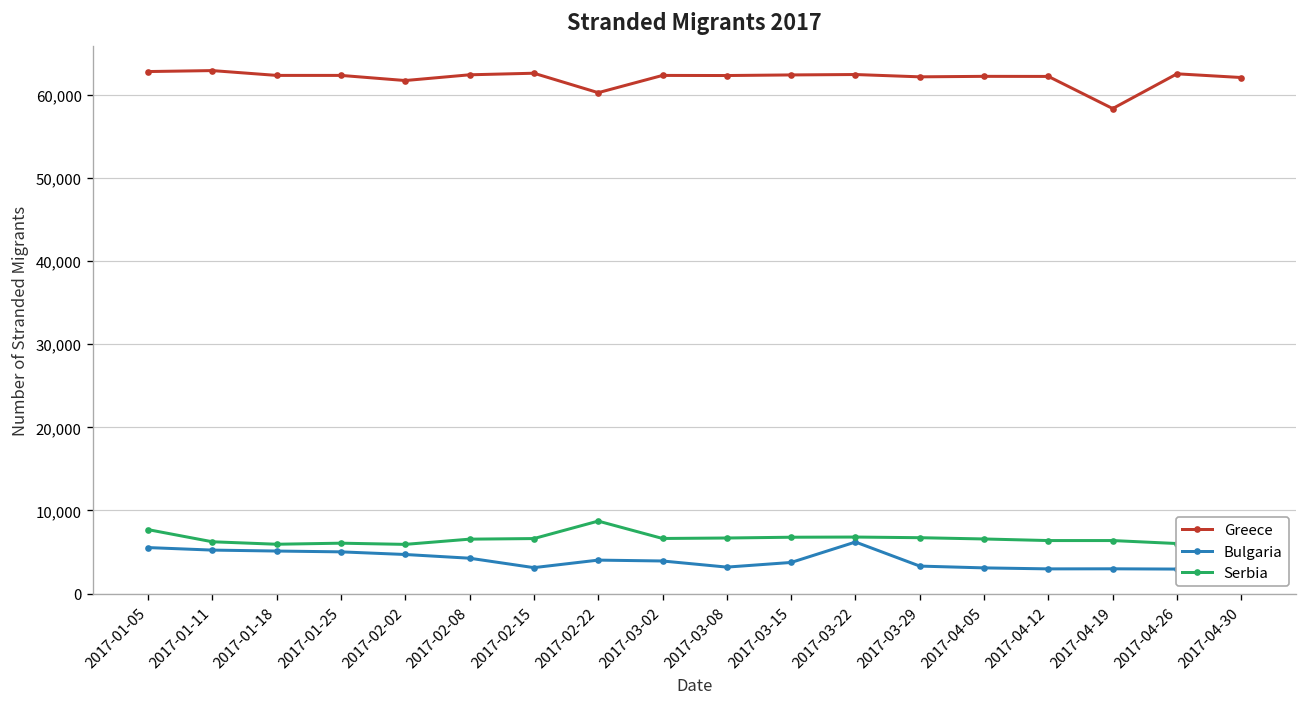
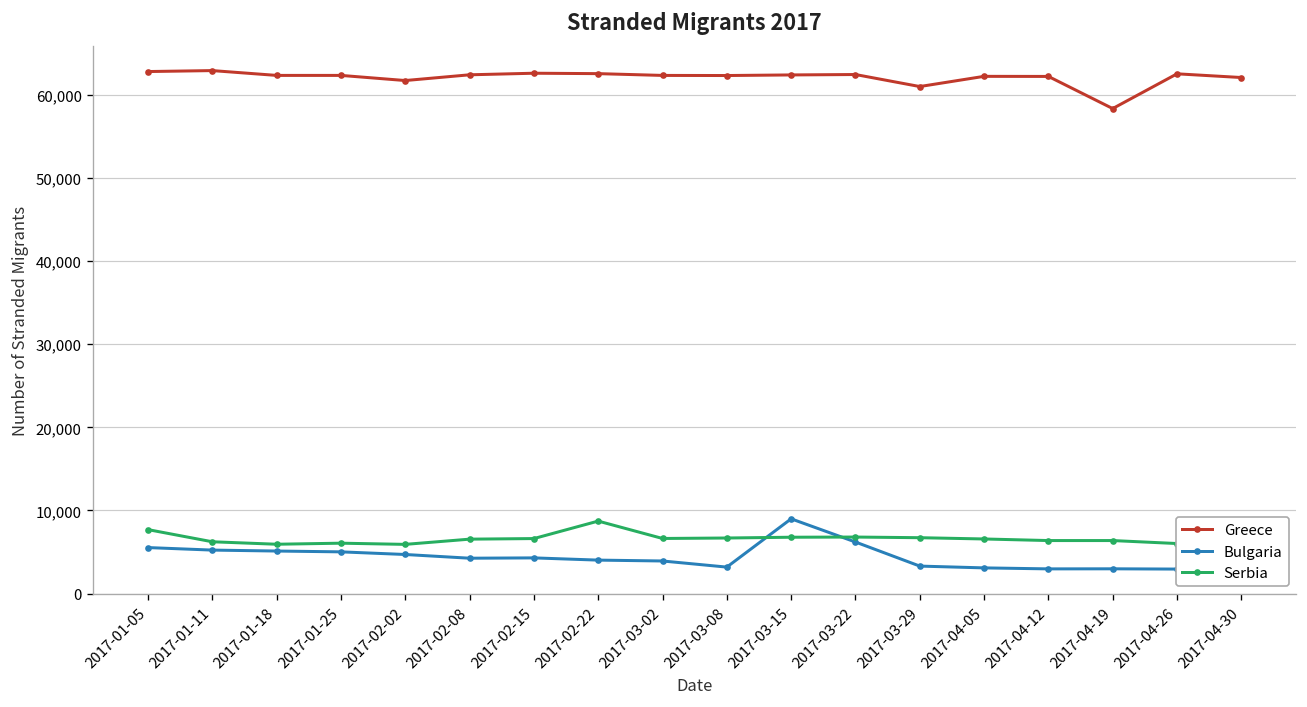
Bulgaria, 2017-02-15: 3,000 -> 4,000
Greece, 2017-02-22: 60,000 -> 63,000
Bulgaria, 2017-03-15: 4,000 -> 9,000
Greece, 2017-03-29: 62,000 -> 61,000
